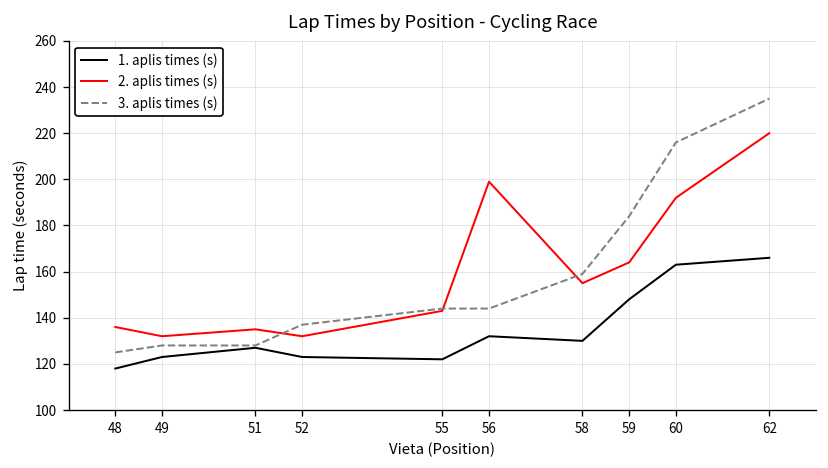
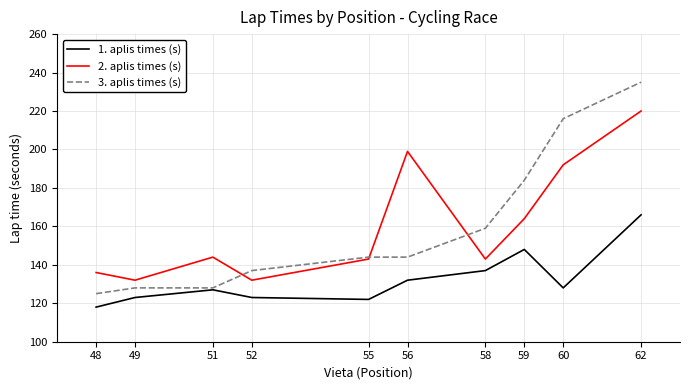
2. aplis times (s), 51: 135 -> 144
1. aplis times (s), 58: 130 -> 137
2. aplis times (s), 58: 155 -> 143
1. aplis times (s), 60: 163 -> 128
